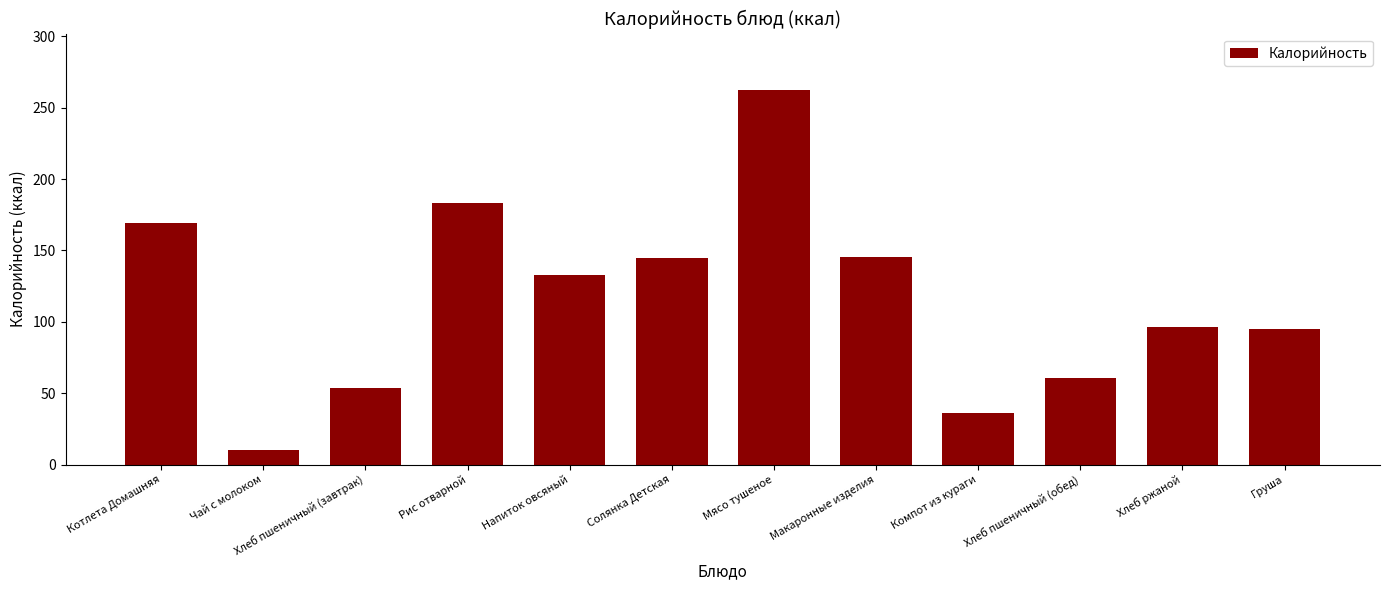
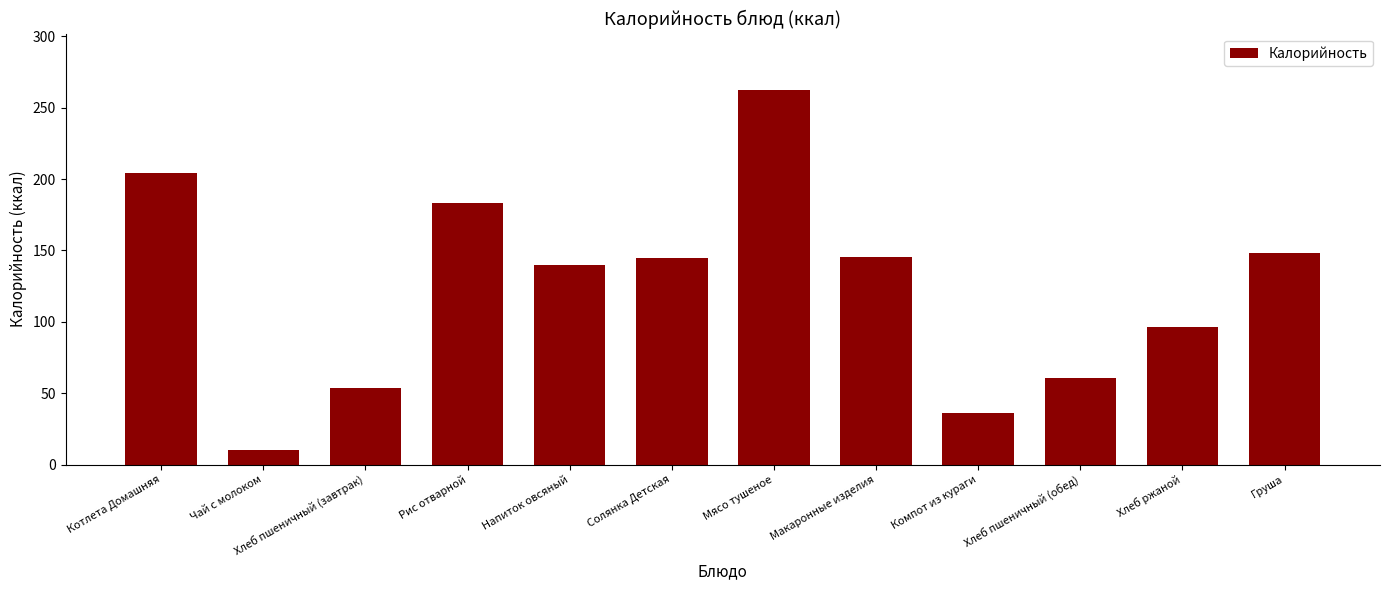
Котлета Домашняя: 169 -> 204
Напиток овсяный: 133 -> 140
Груша: 95 -> 148
